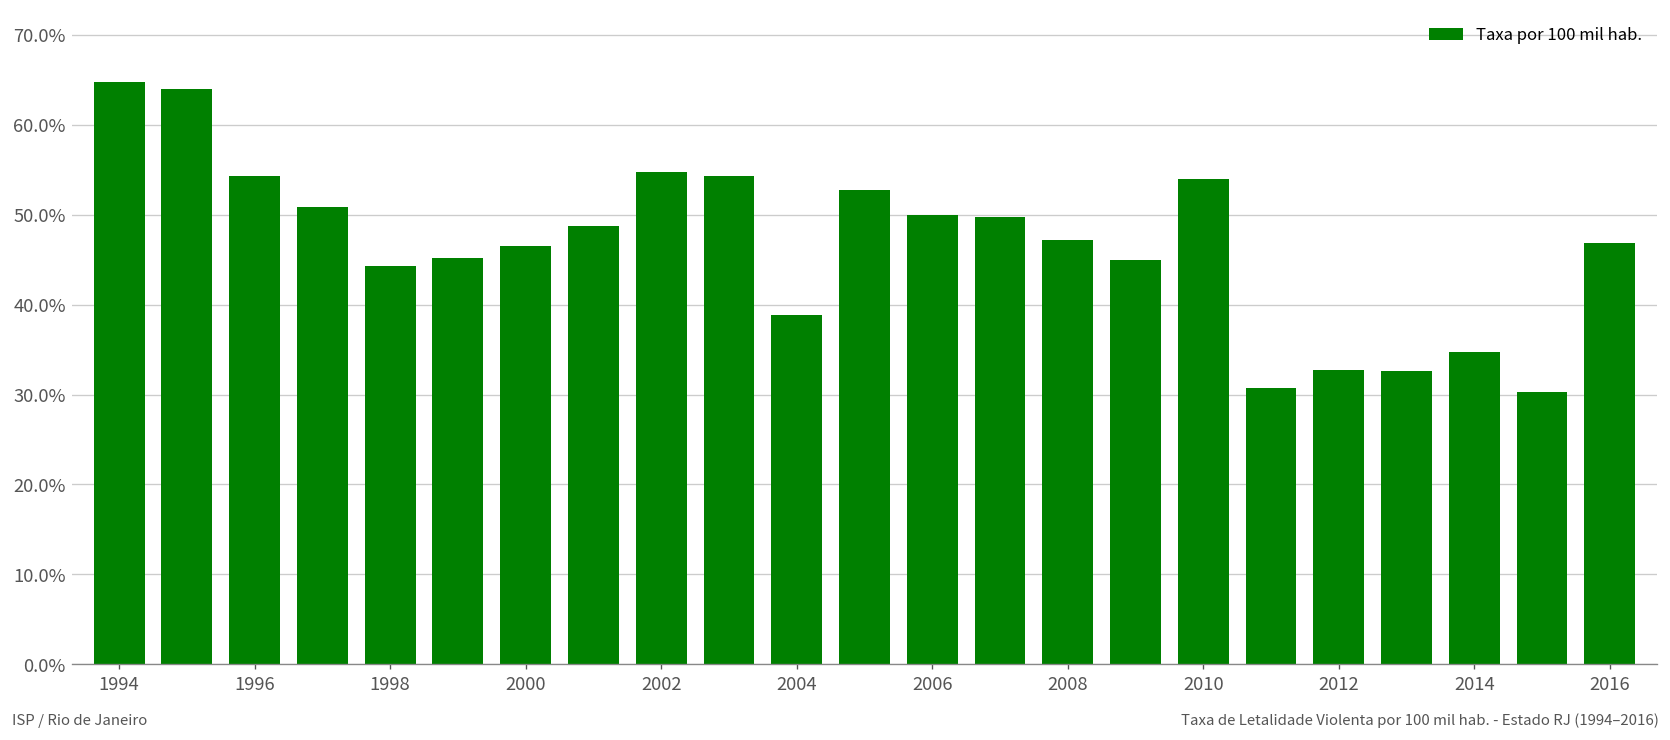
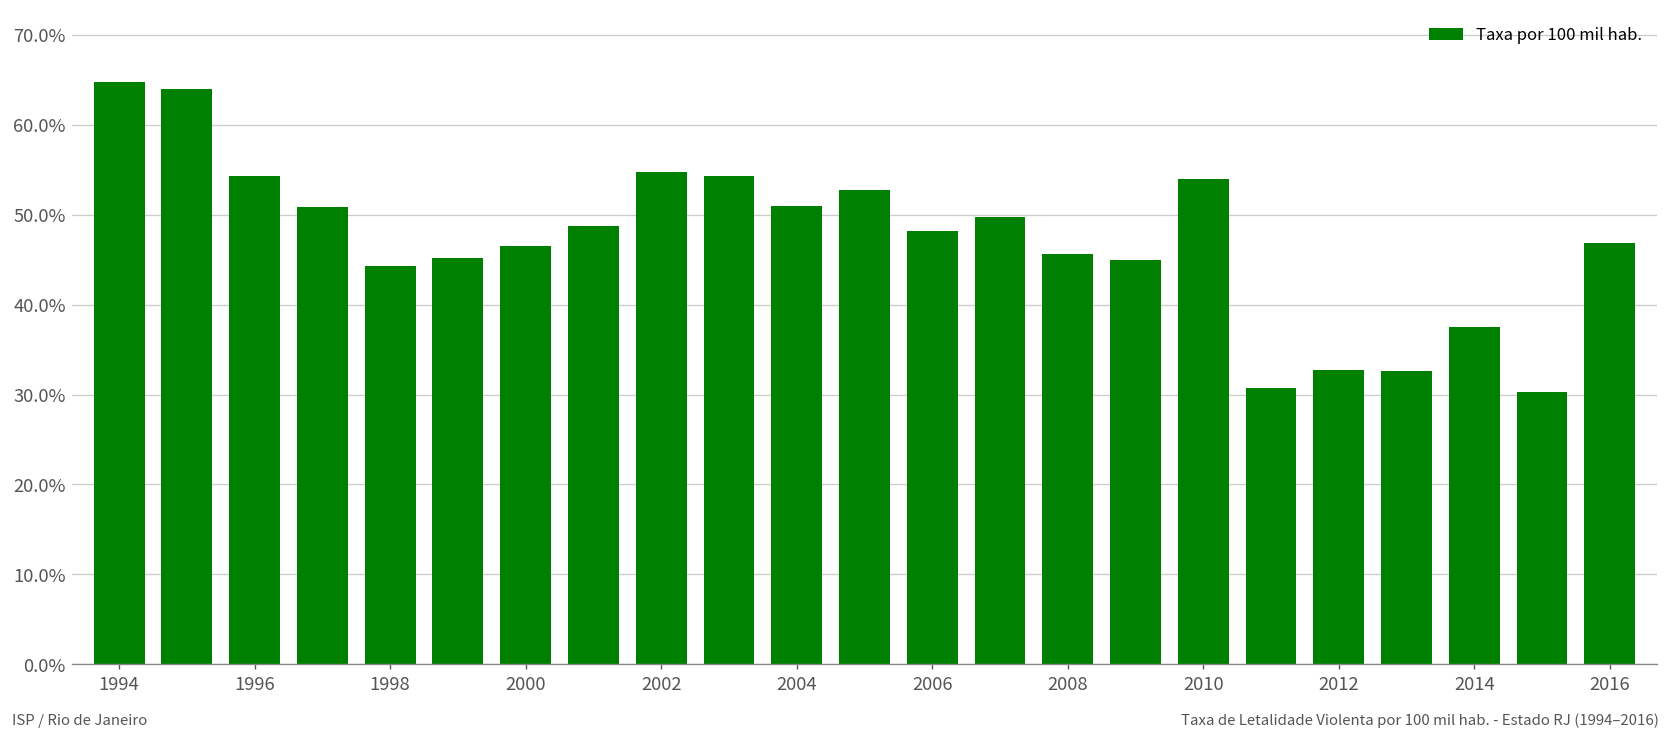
2004: 39% -> 51%
2006: 50% -> 48%
2008: 47% -> 46%
2014: 35% -> 37%
